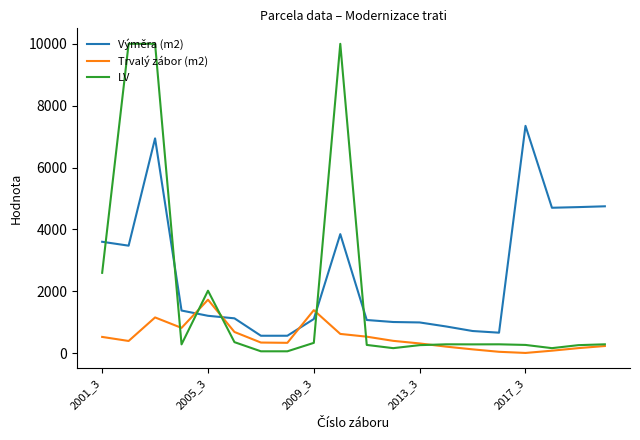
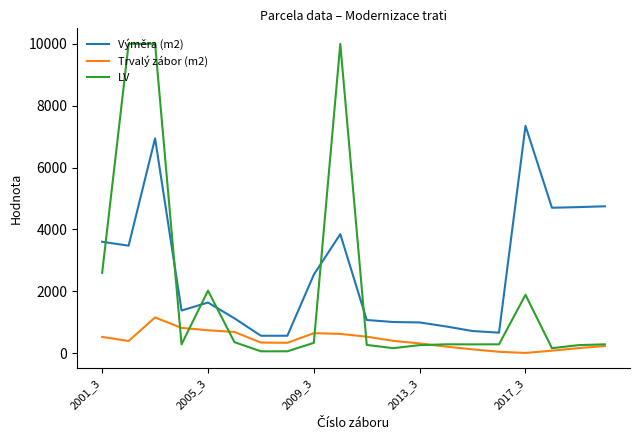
Výměra (m2), 2005_3: 1200 -> 1600
Trvalý zábor (m2), 2005_3: 1700 -> 700
Výměra (m2), 2009_3: 1100 -> 2500
Trvalý zábor (m2), 2009_3: 1400 -> 600
LV, 2017_3: 300 -> 1900
